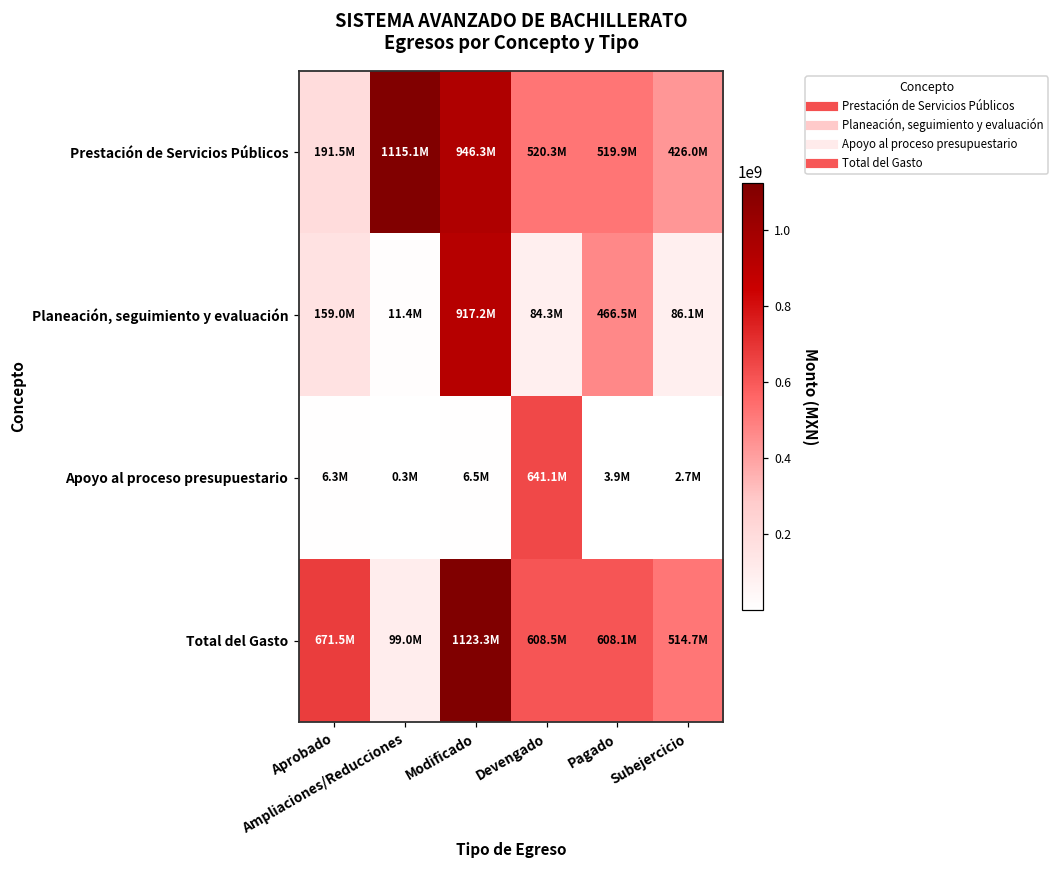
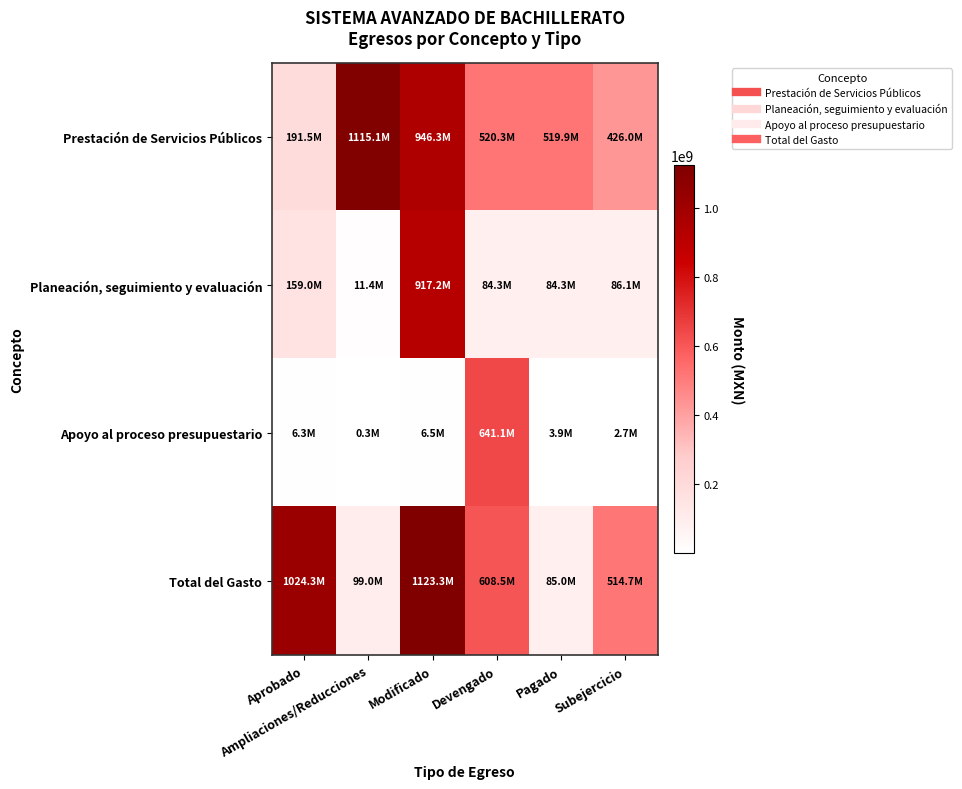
Planeación, seguimiento y evaluación, Pagado: 466.5M -> 84.3M
Total del Gasto, Aprobado: 671.5M -> 1024.3M
Total del Gasto, Pagado: 608.1M -> 85.0M
